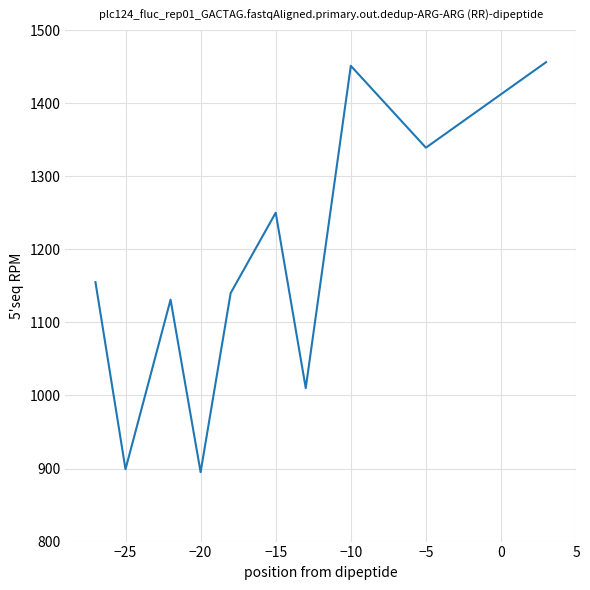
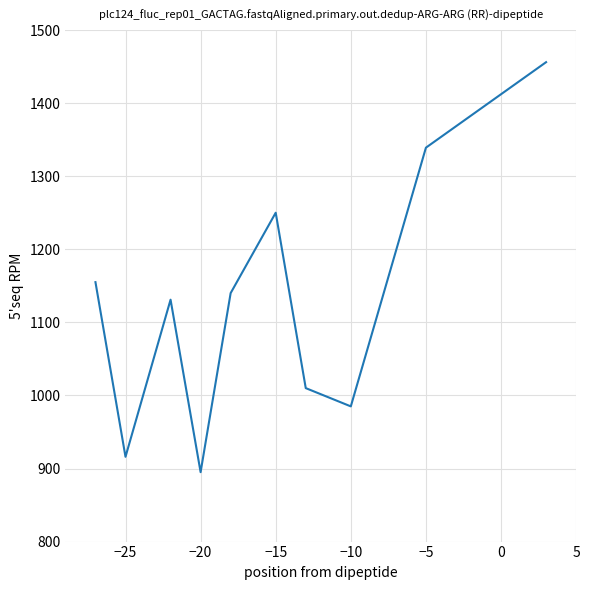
−25: 900 -> 920
−10: 1450 -> 990
